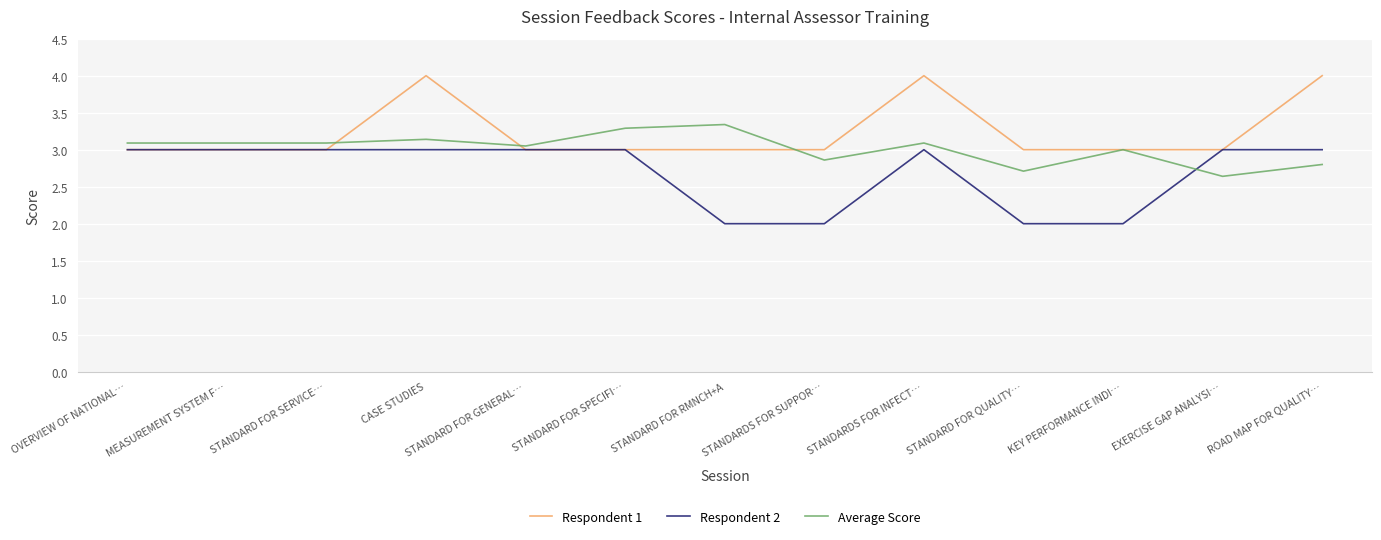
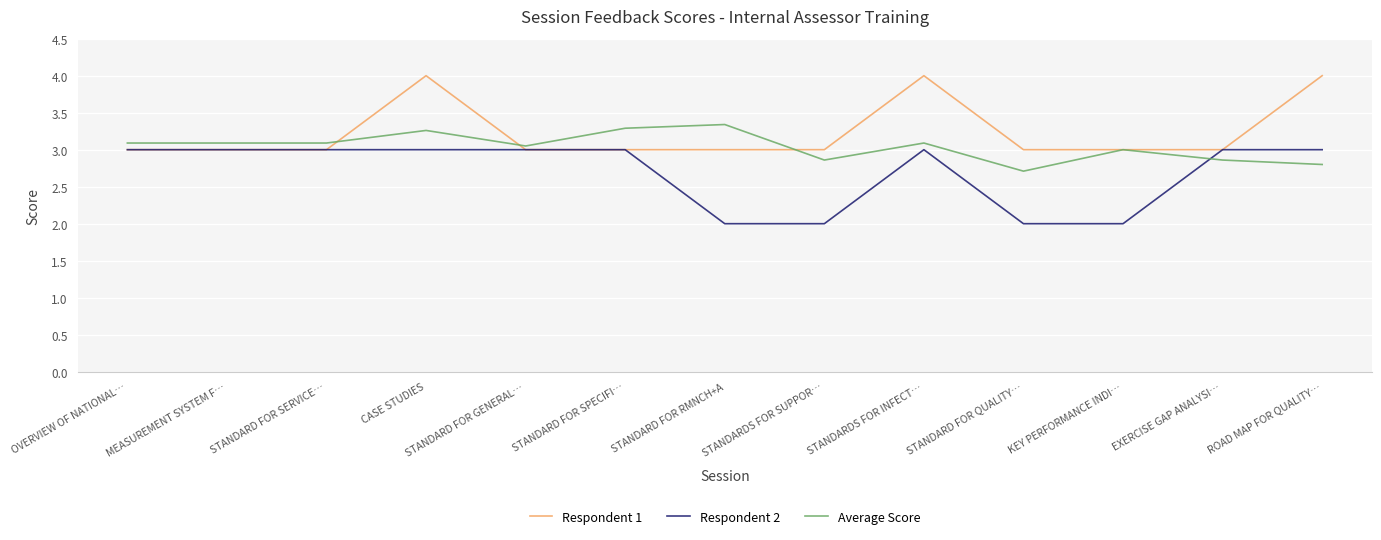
Average Score, CASE STUDIES: 3.1 -> 3.3
Average Score, EXERCISE GAP ANALYSI…: 2.6 -> 2.9
